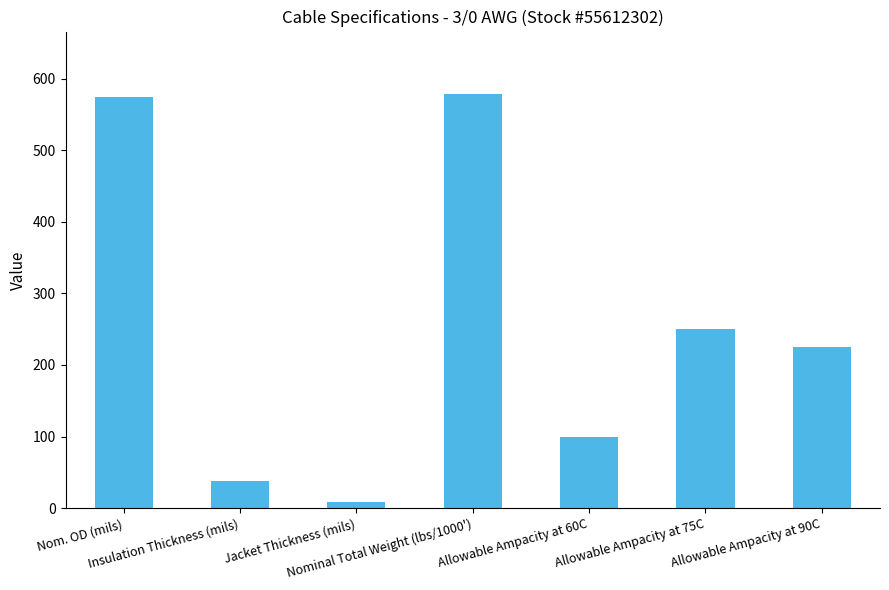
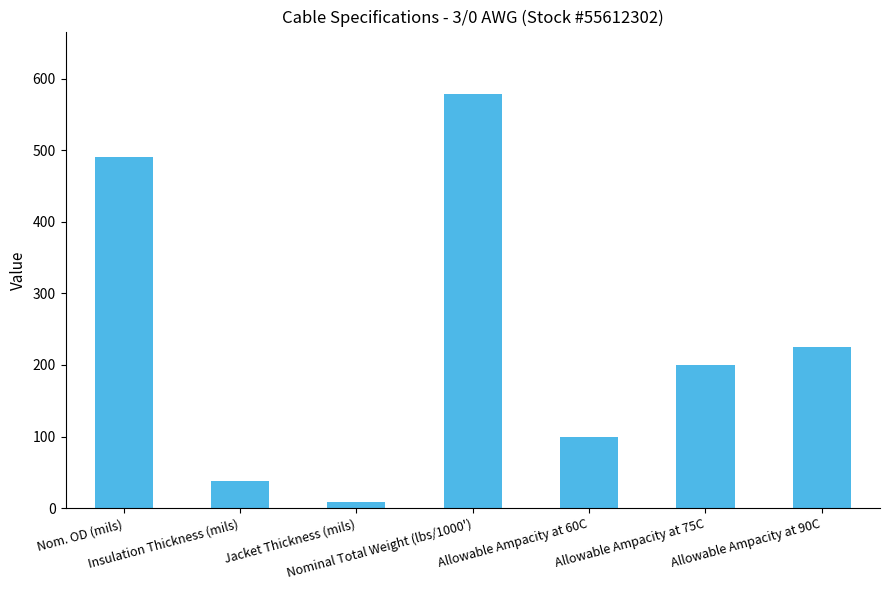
Nom. OD (mils): 570 -> 490
Allowable Ampacity at 75C: 250 -> 200
